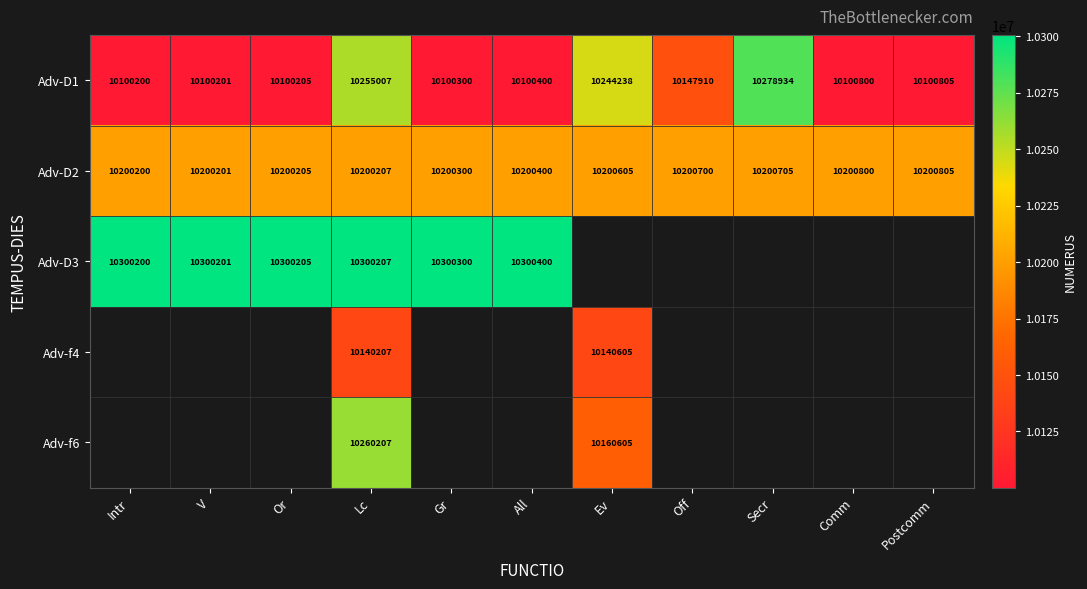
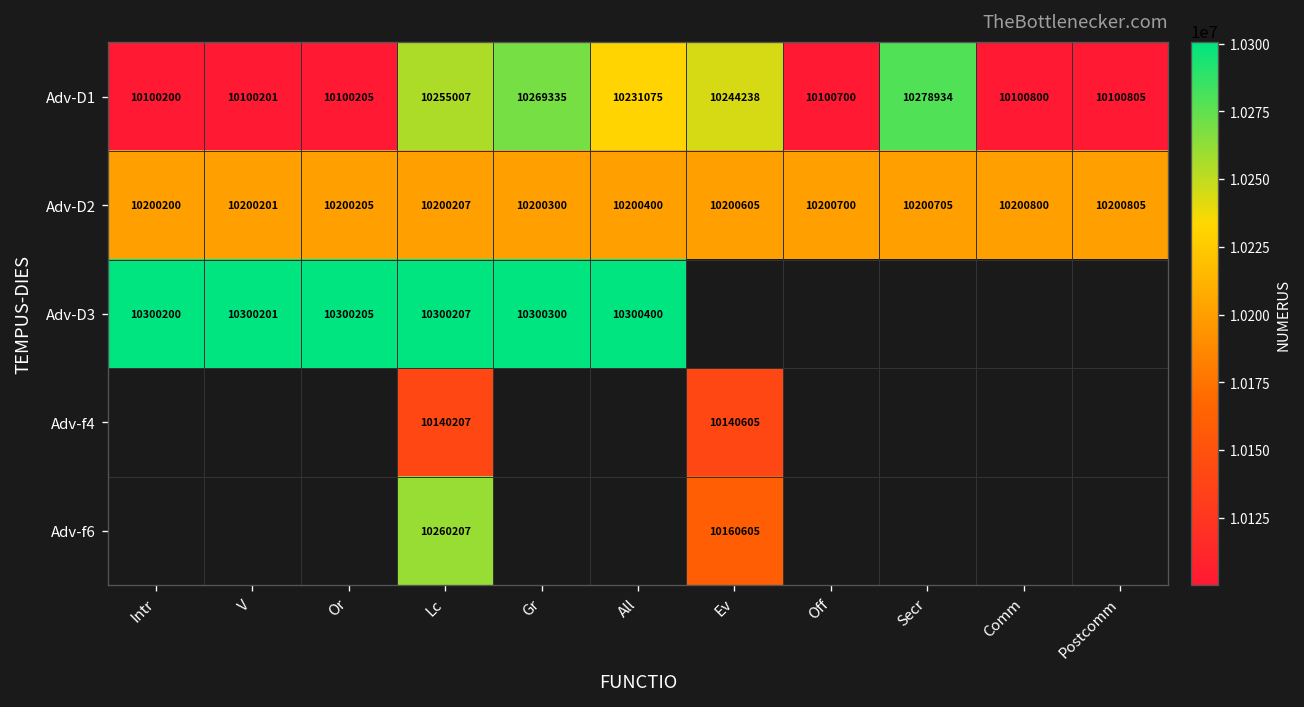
Adv-D1, Gr: 10100300 -> 10269335
Adv-D1, All: 10100400 -> 10231075
Adv-D1, Off: 10147910 -> 10100700
